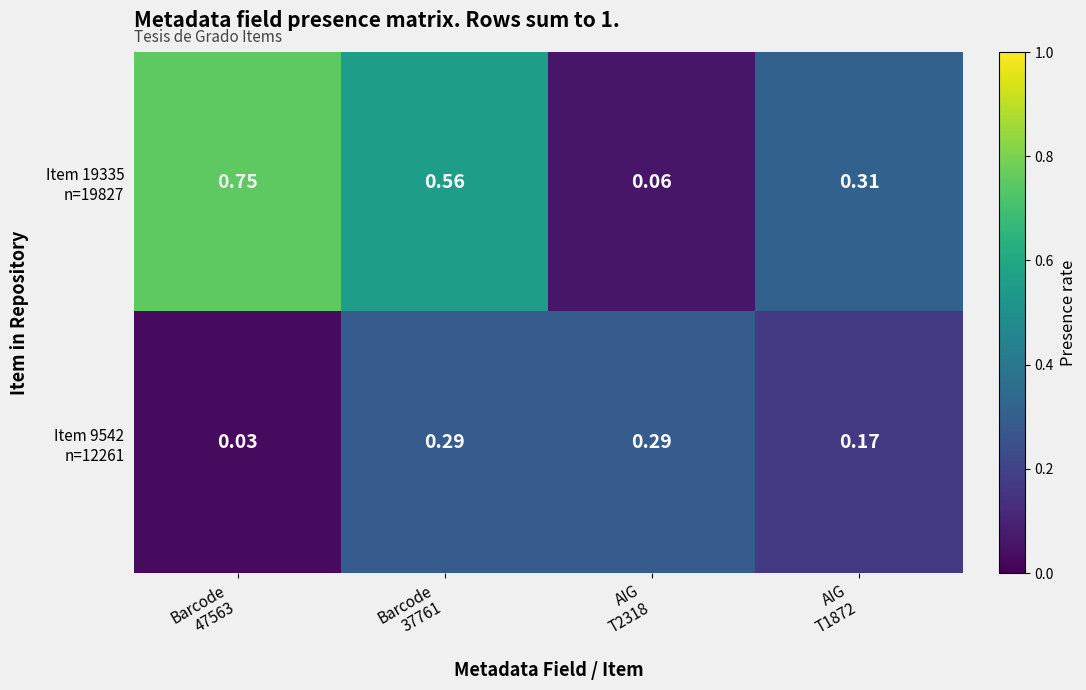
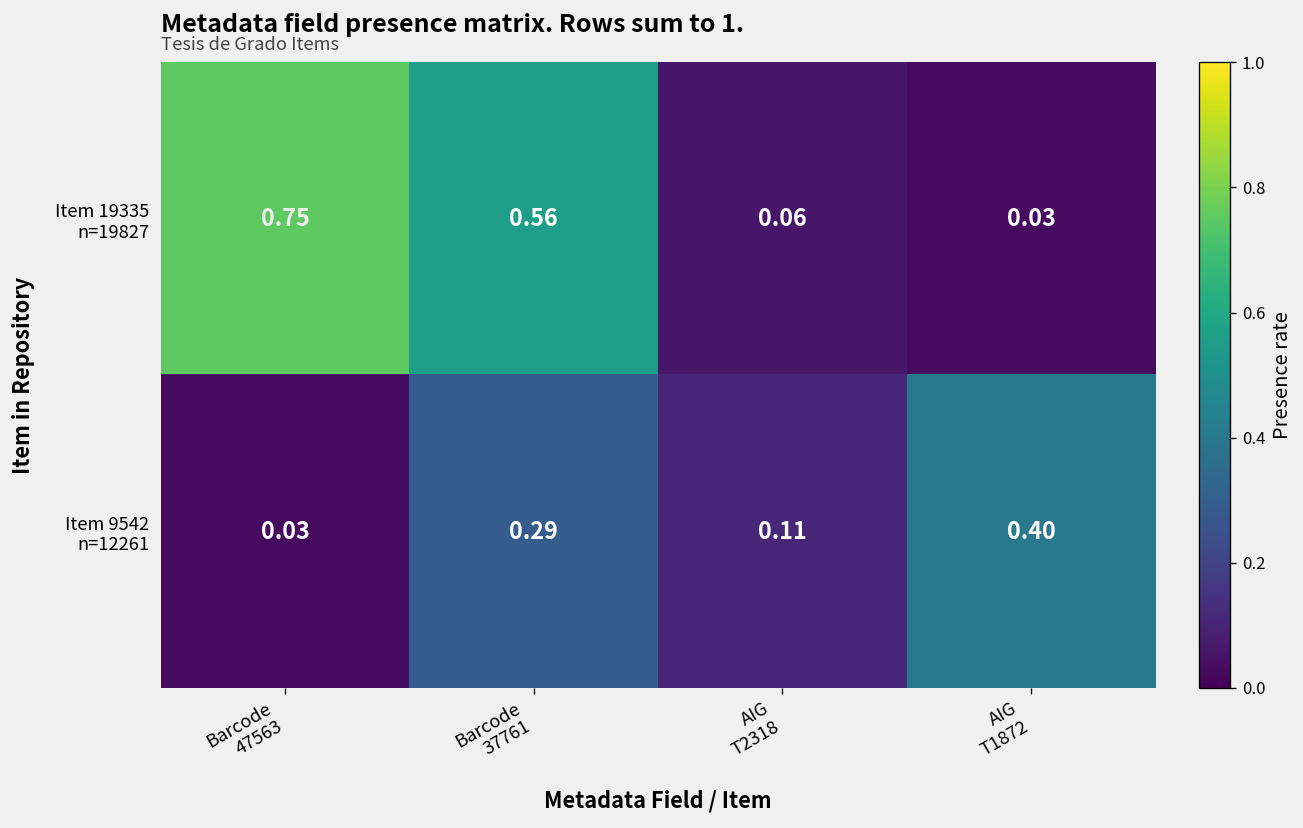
Item 19335 n=19827, AIG T1872: 0.31 -> 0.03
Item 9542 n=12261, AIG T2318: 0.29 -> 0.11
Item 9542 n=12261, AIG T1872: 0.17 -> 0.40
